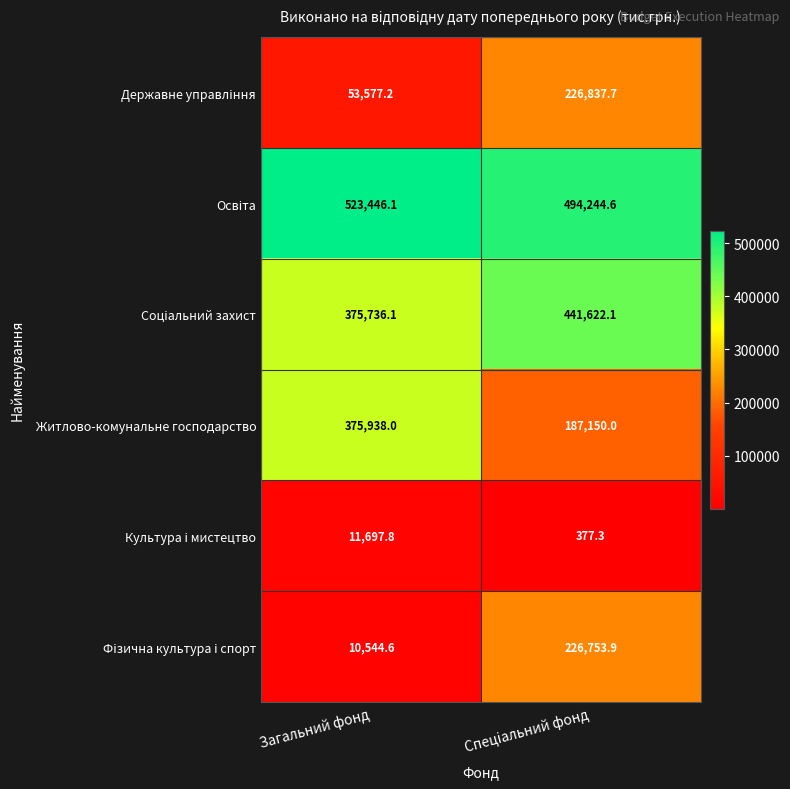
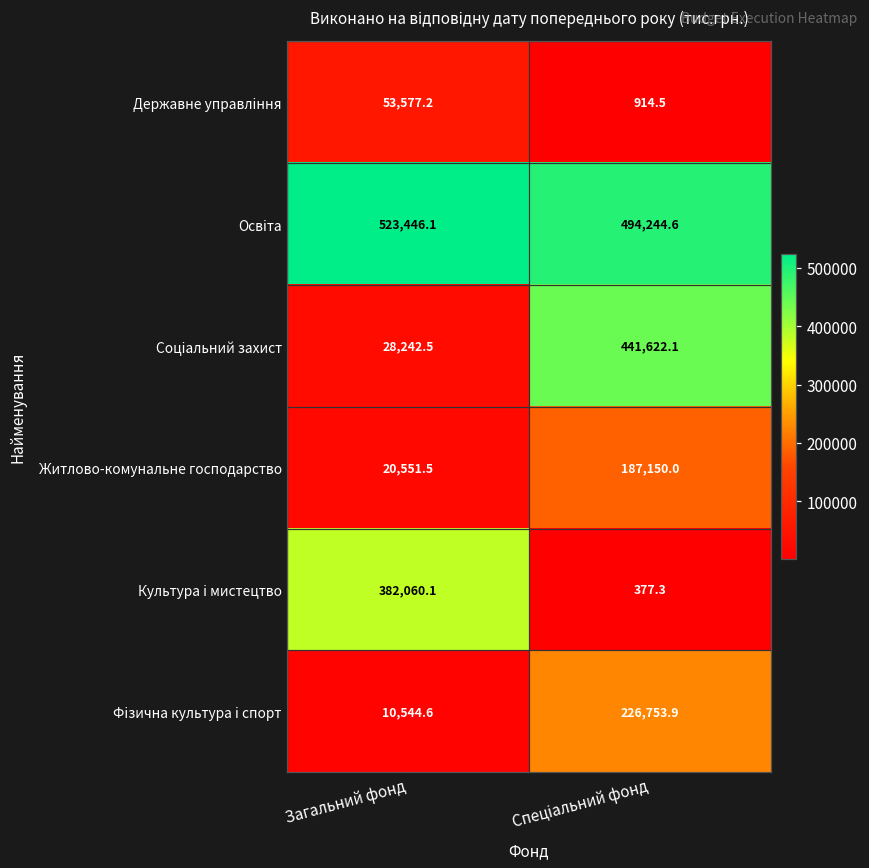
Державне управління, Спеціальний фонд: 226,837.7 -> 914.5
Соціальний захист, Загальний фонд: 375,736.1 -> 28,242.5
Житлово-комунальне господарство, Загальний фонд: 375,938.0 -> 20,551.5
Культура і мистецтво, Загальний фонд: 11,697.8 -> 382,060.1
